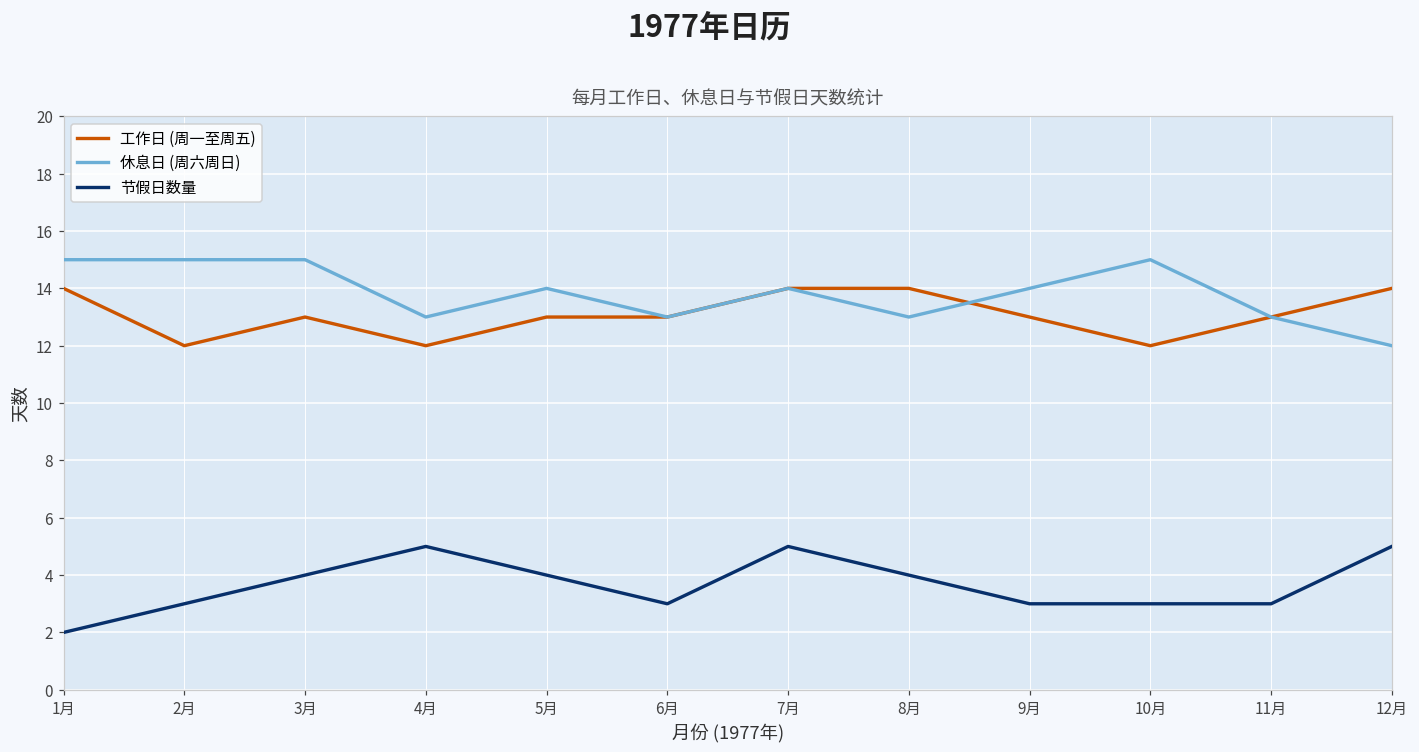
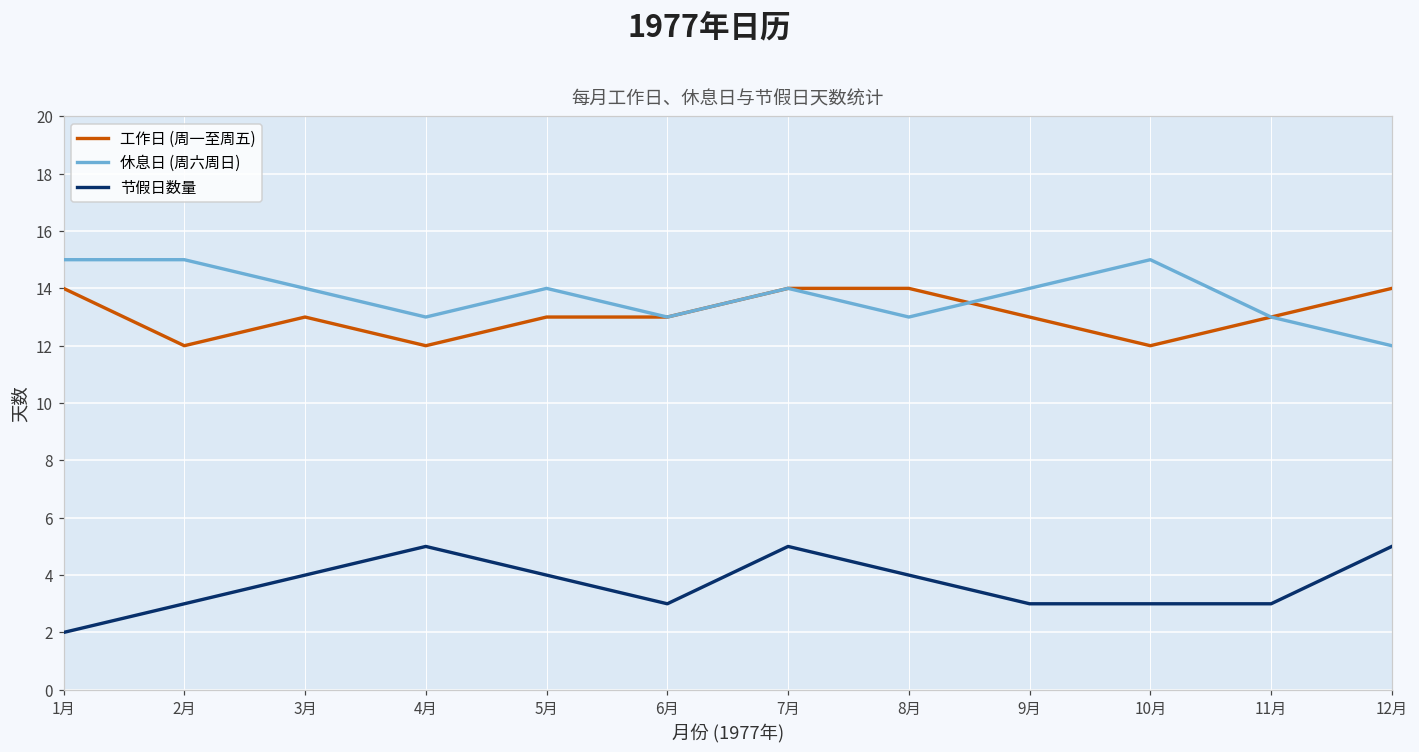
休息日 (周六周日), 3月: 15 -> 14
